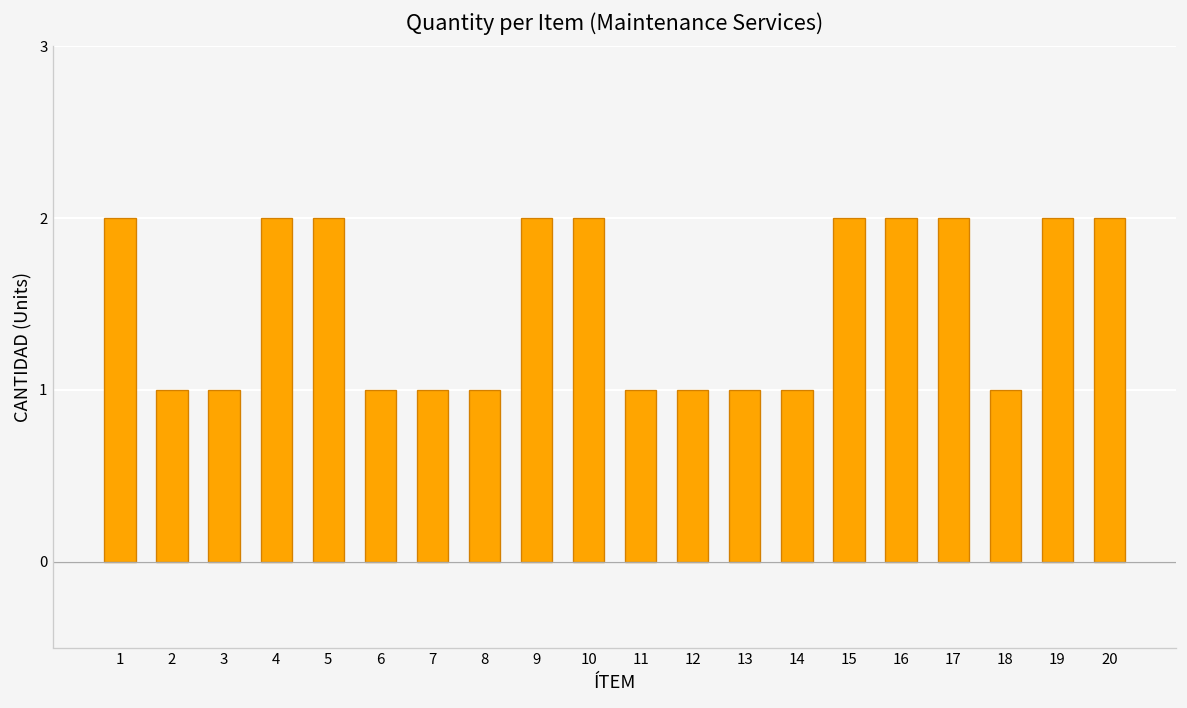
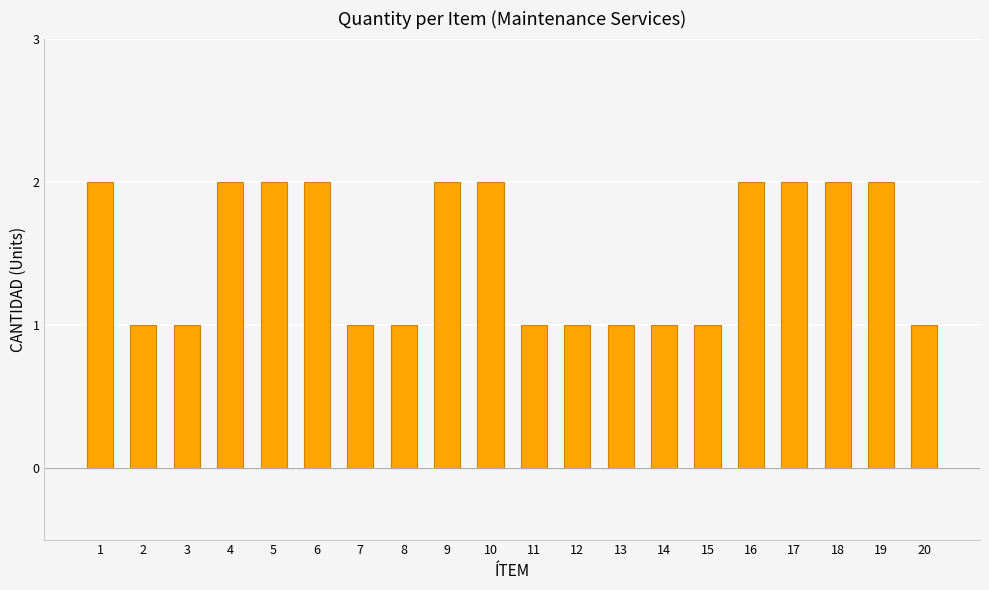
6: 1 -> 2
15: 2 -> 1
18: 1 -> 2
20: 2 -> 1
